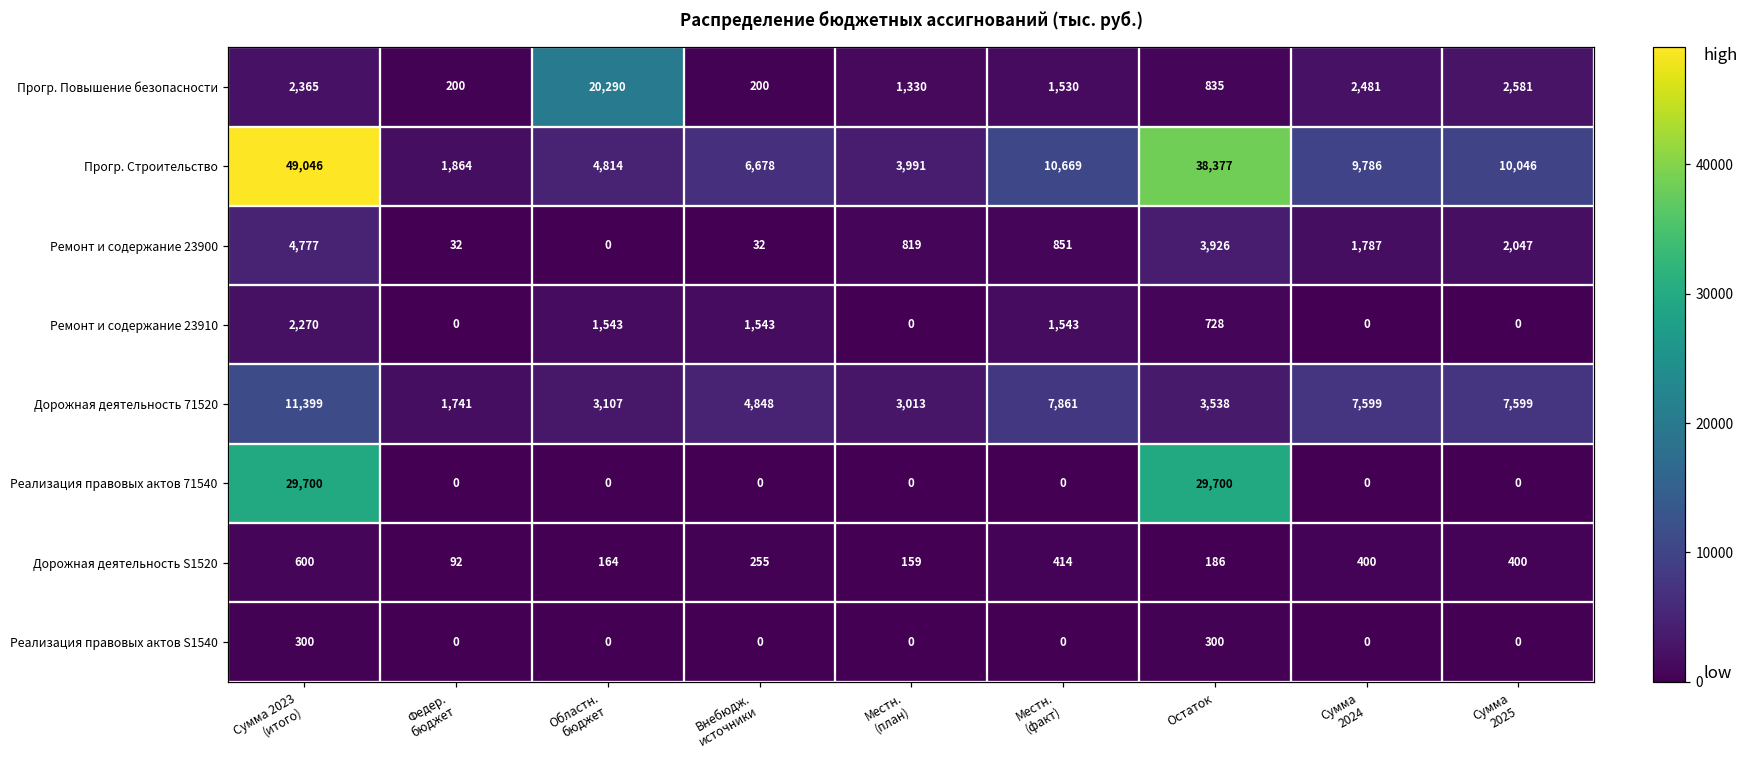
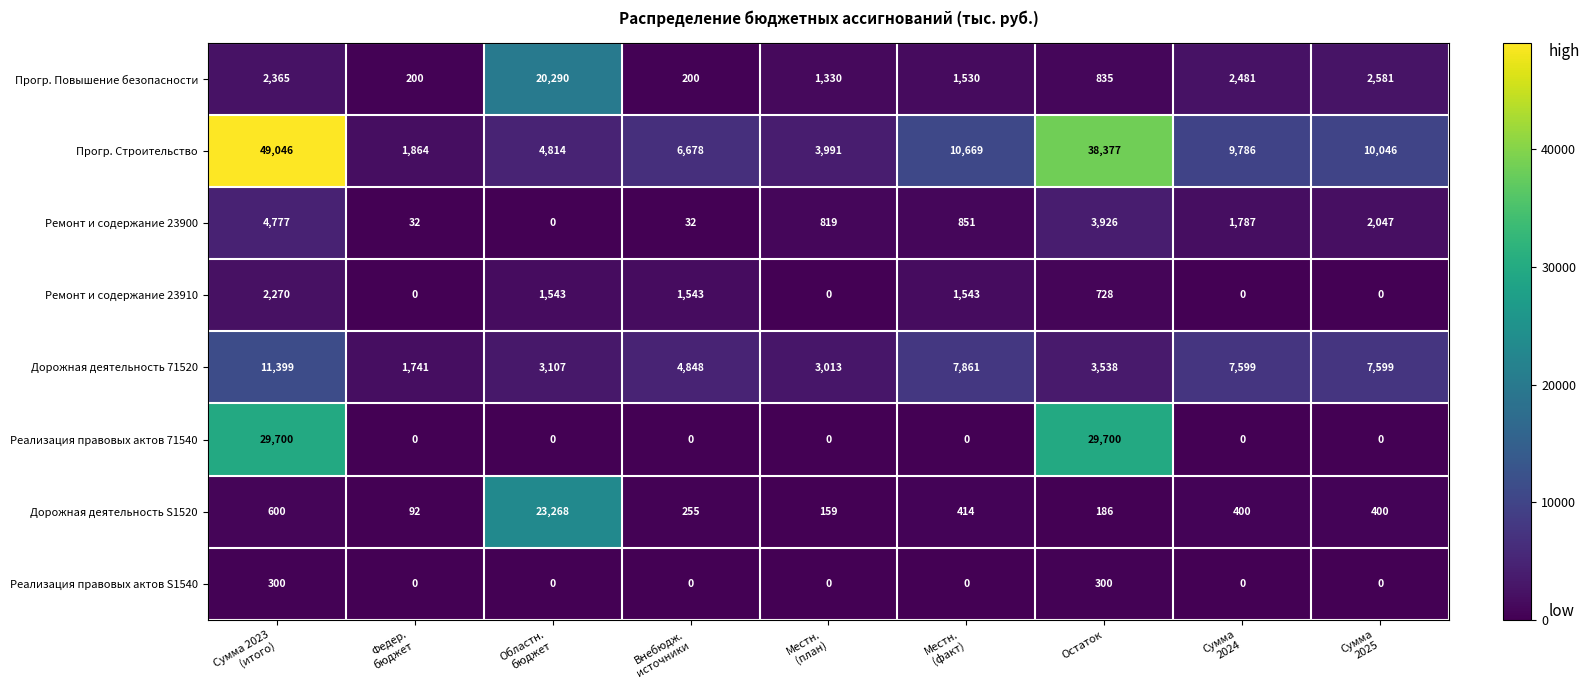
Дорожная деятельность S1520, Областн. бюджет: 164 -> 23,268
